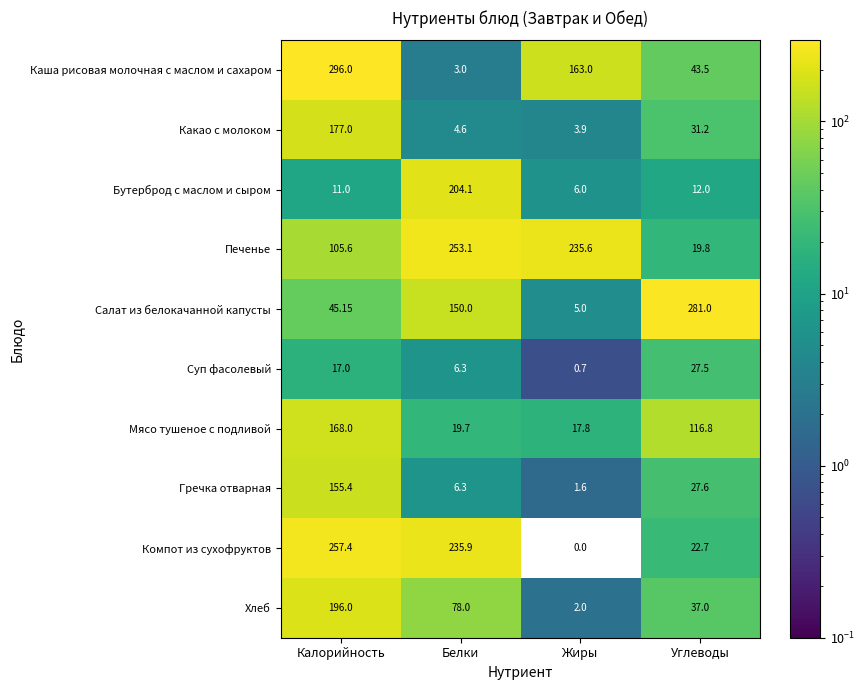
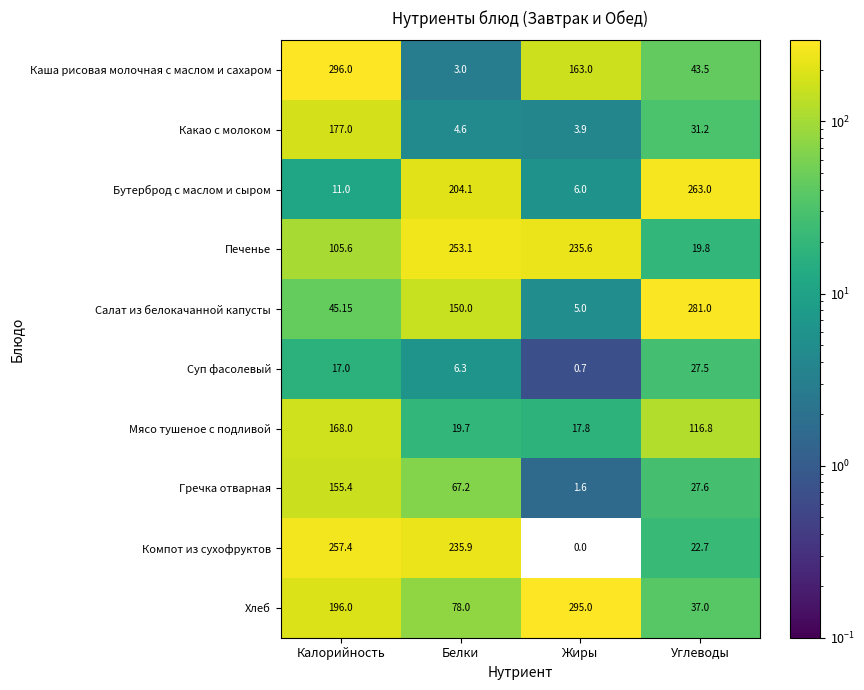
Бутерброд с маслом и сыром, Углеводы: 12.0 -> 263.0
Гречка отварная, Белки: 6.3 -> 67.2
Хлеб, Жиры: 2.0 -> 295.0
